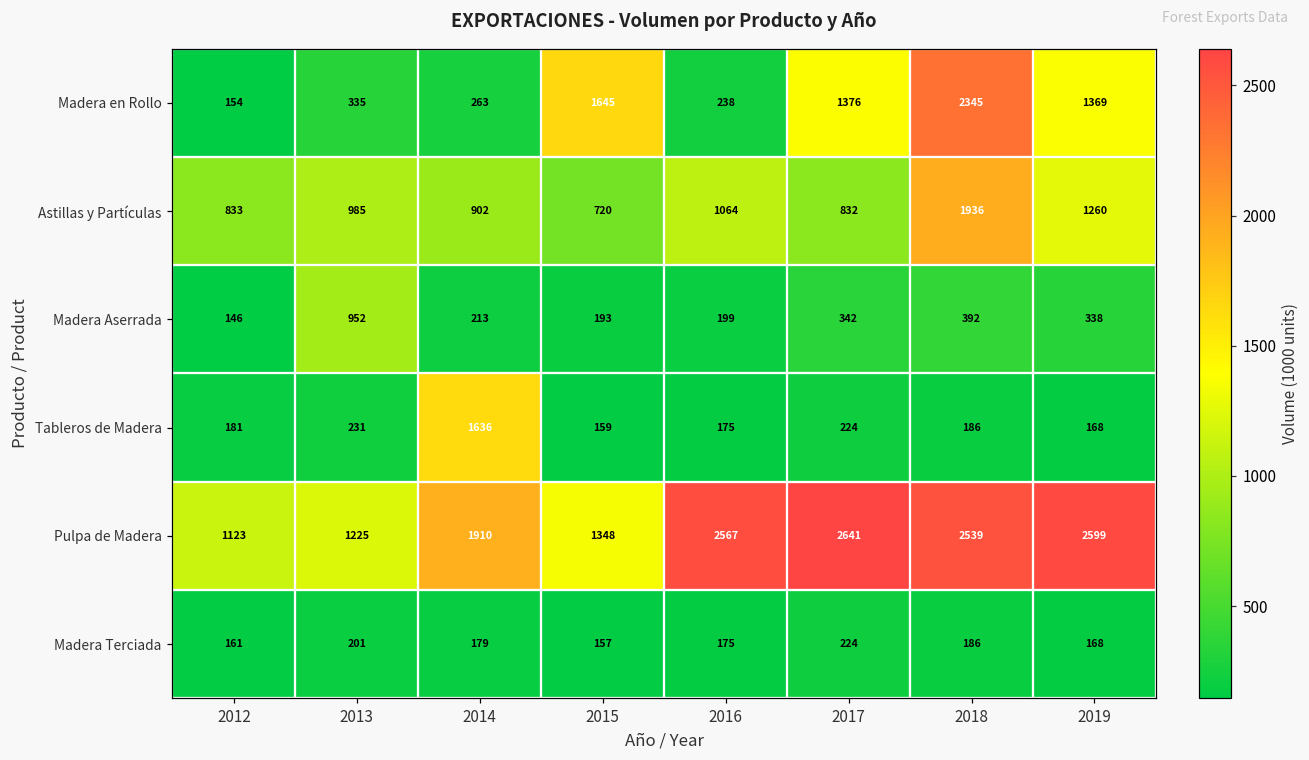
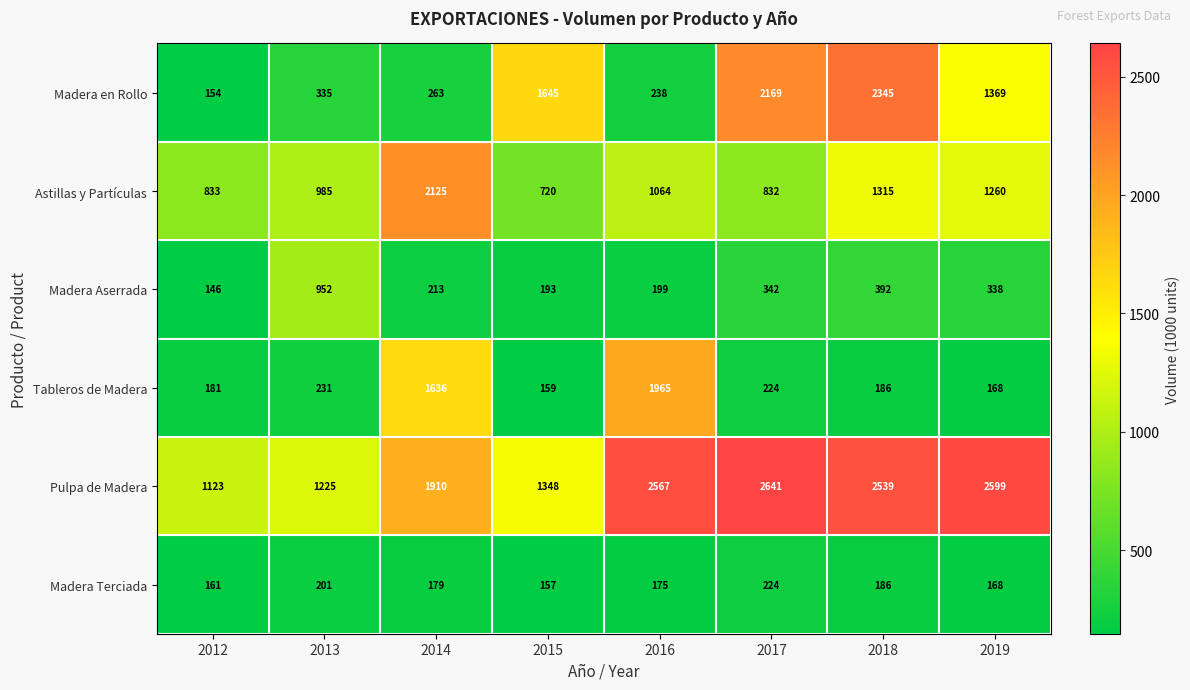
Madera en Rollo, 2017: 1376 -> 2169
Astillas y Partículas, 2014: 902 -> 2125
Astillas y Partículas, 2018: 1936 -> 1315
Tableros de Madera, 2016: 175 -> 1965
